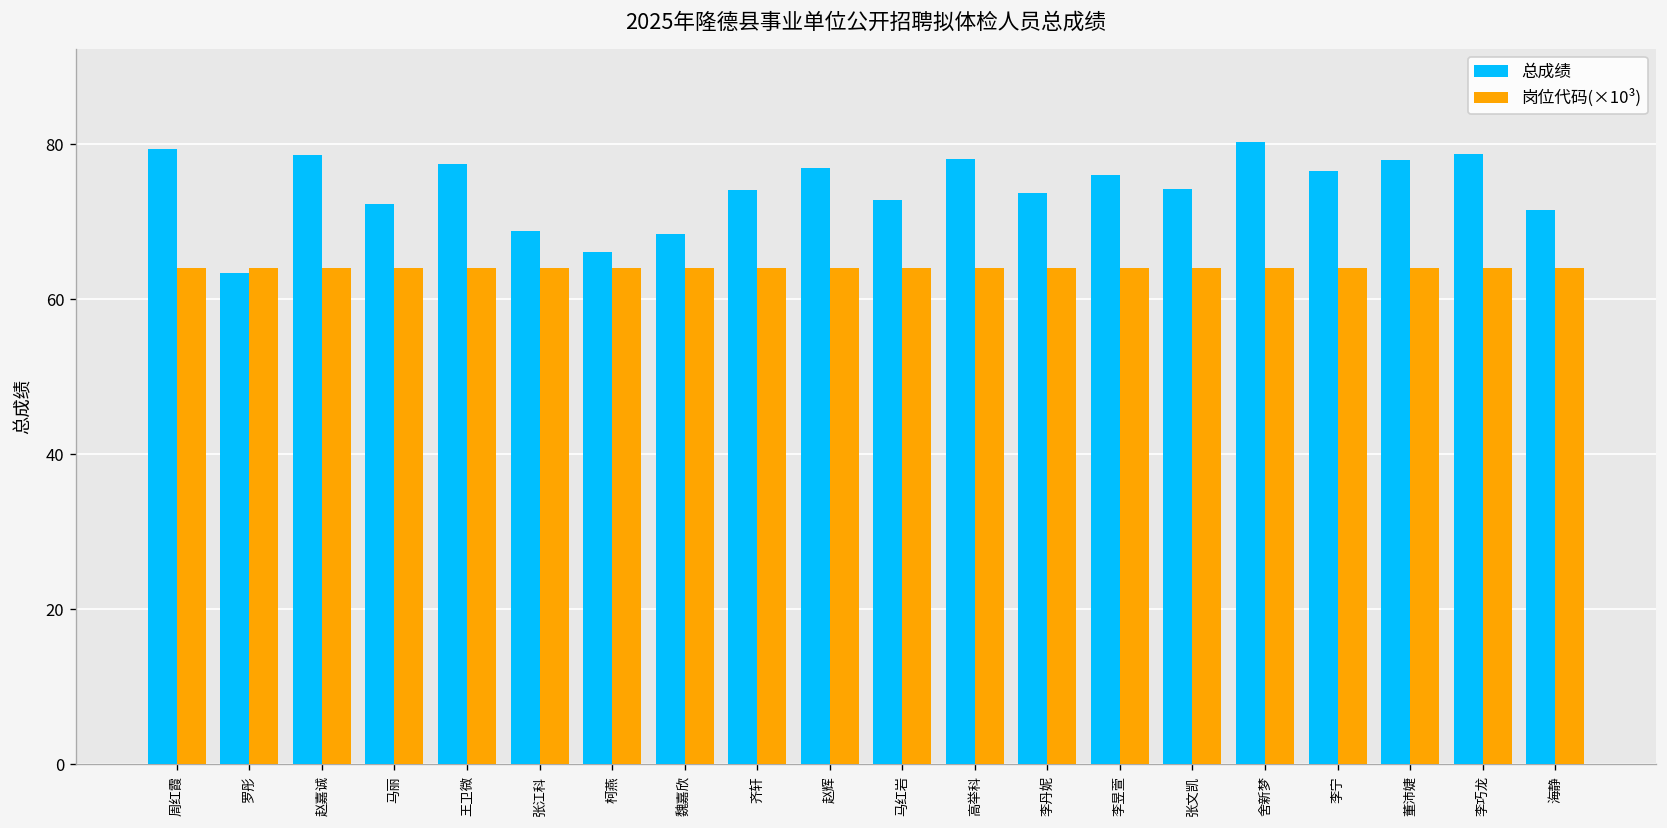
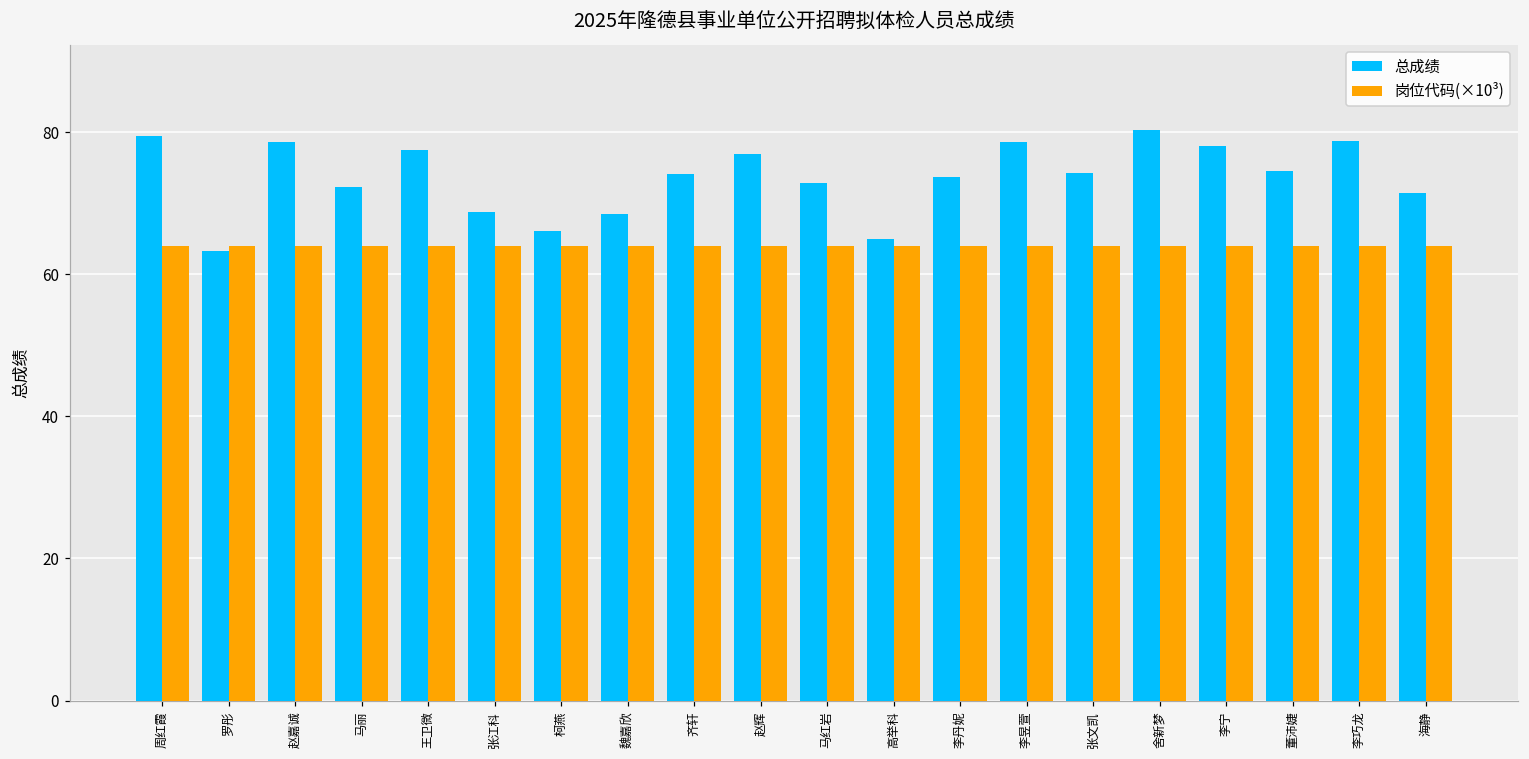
总成绩, 高举科: 78 -> 65
总成绩, 李昱萱: 76 -> 79
总成绩, 李宁: 77 -> 78
总成绩, 董沛婕: 78 -> 74
